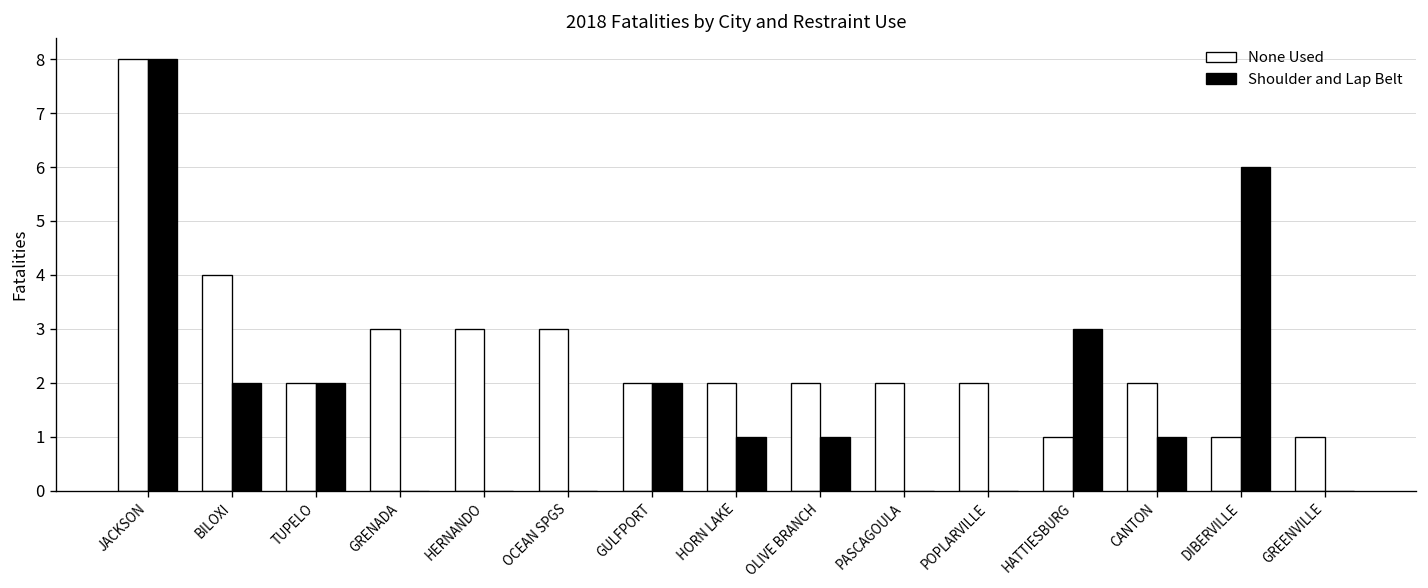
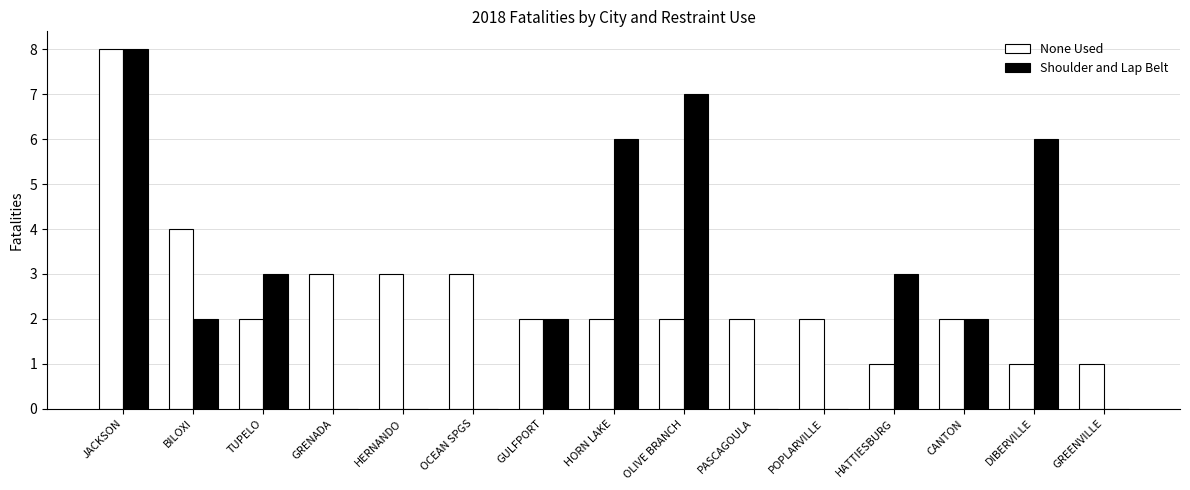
Shoulder and Lap Belt, TUPELO: 2 -> 3
Shoulder and Lap Belt, HORN LAKE: 1 -> 6
Shoulder and Lap Belt, OLIVE BRANCH: 1 -> 7
Shoulder and Lap Belt, CANTON: 1 -> 2
